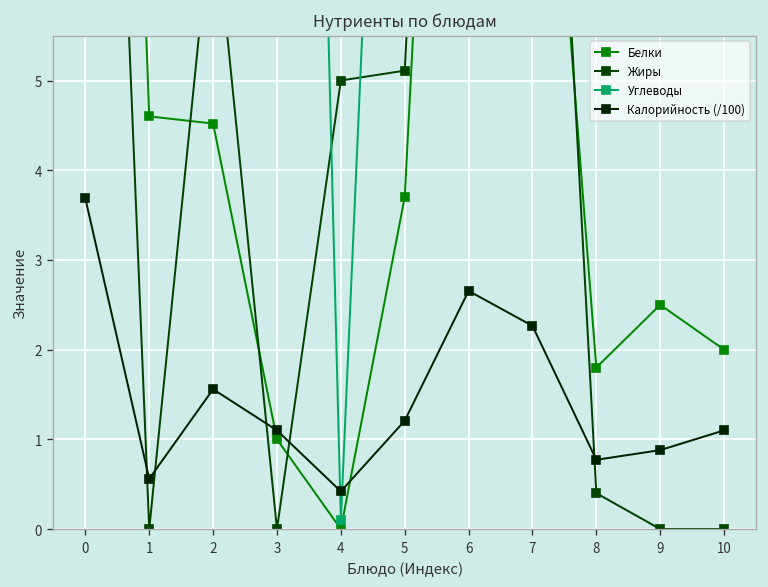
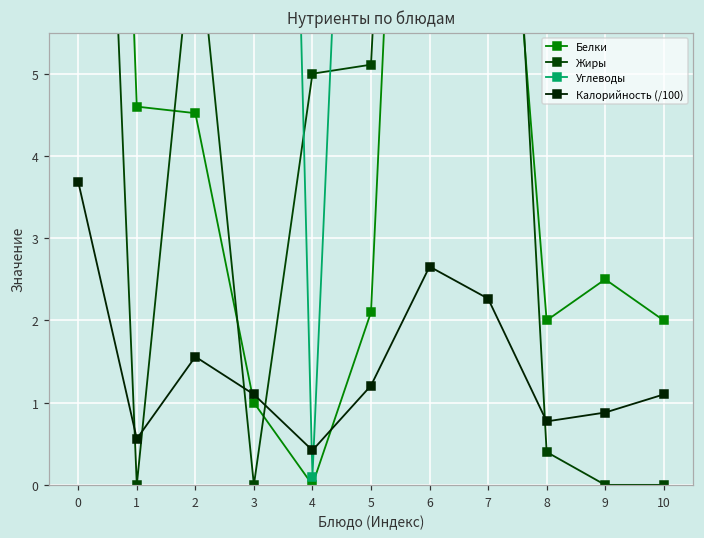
Белки, 5: 3.7 -> 2.1
Белки, 8: 1.8 -> 2.0
